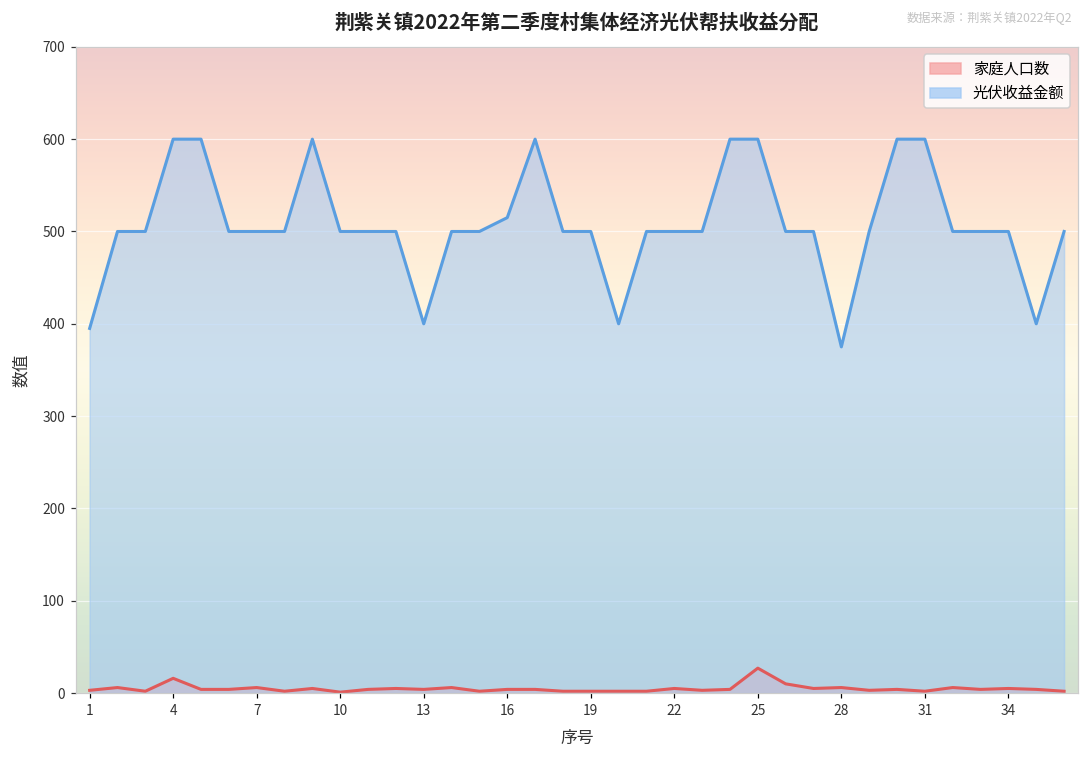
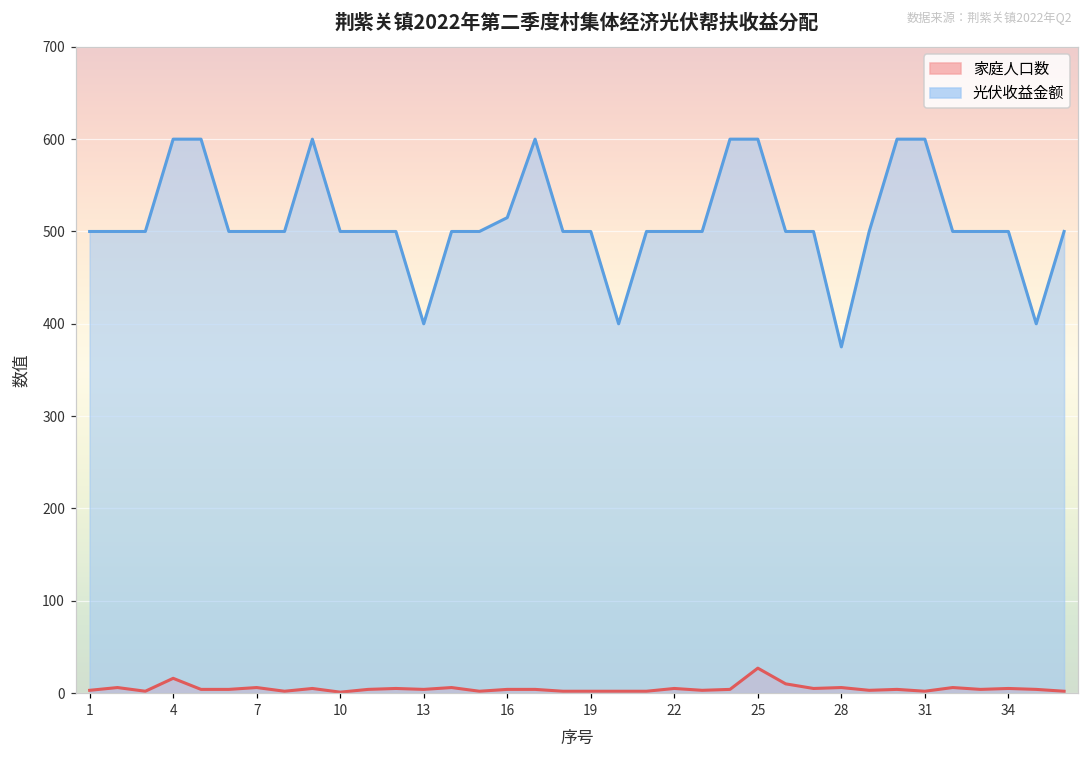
光伏收益金额, 1: 400 -> 500
